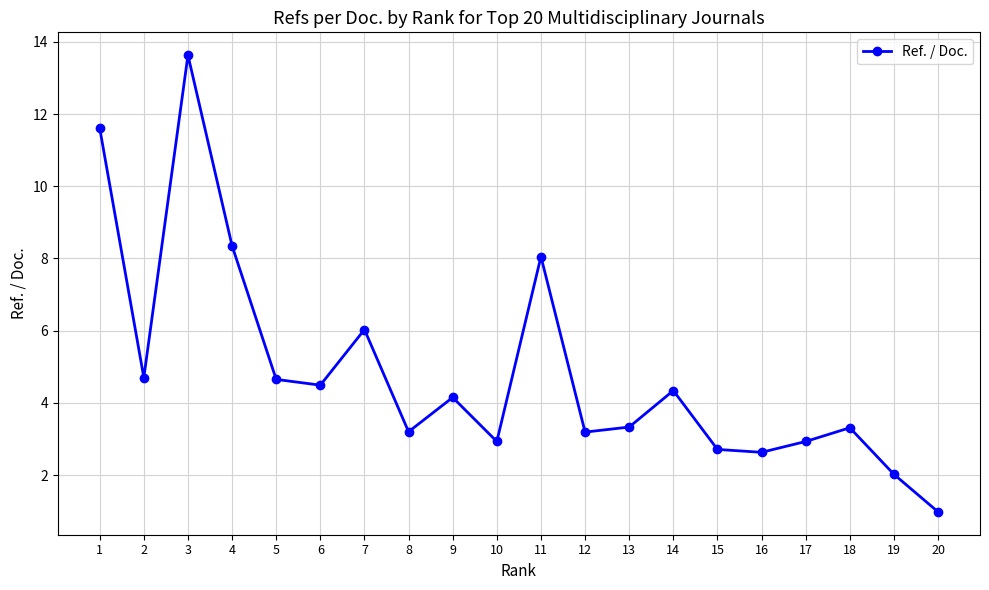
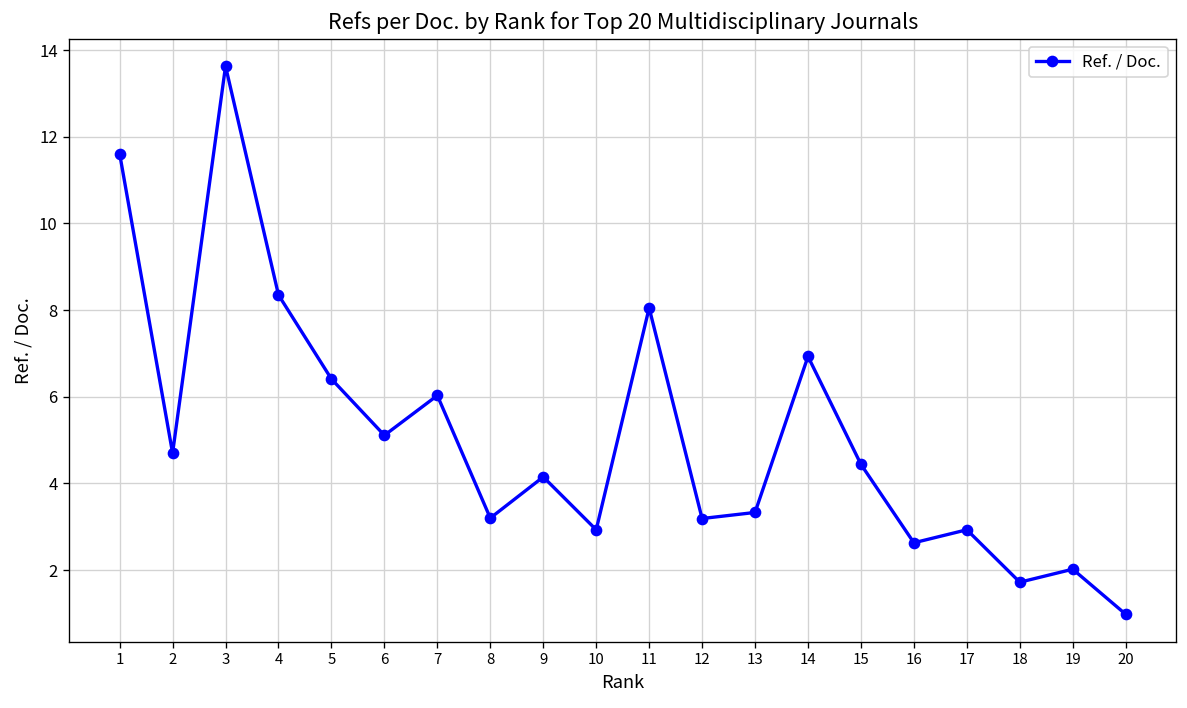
5: 4.7 -> 6.4
6: 4.5 -> 5.1
14: 4.3 -> 6.9
15: 2.7 -> 4.4
18: 3.3 -> 1.7
